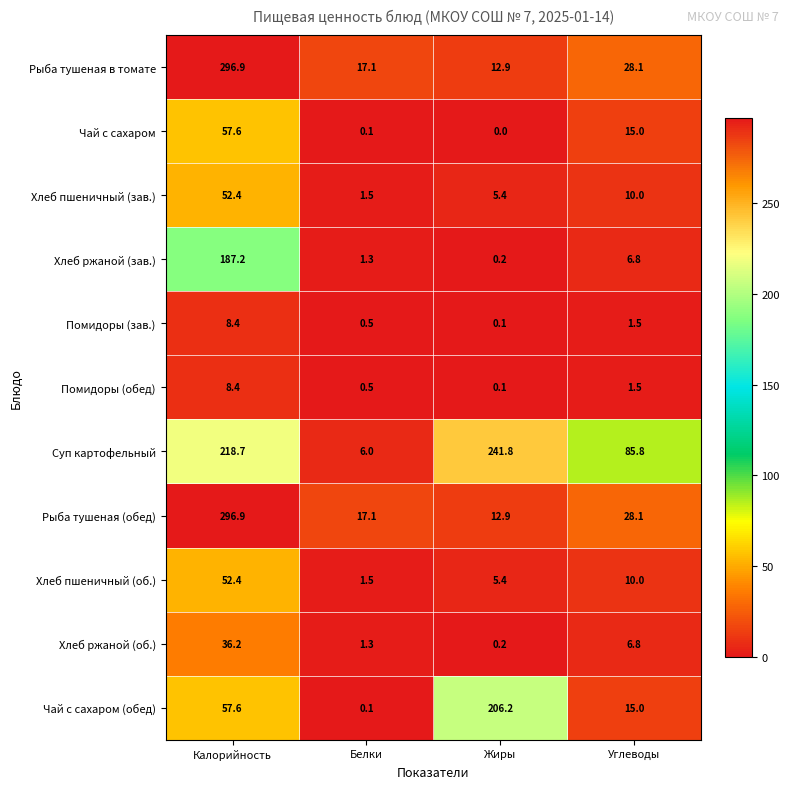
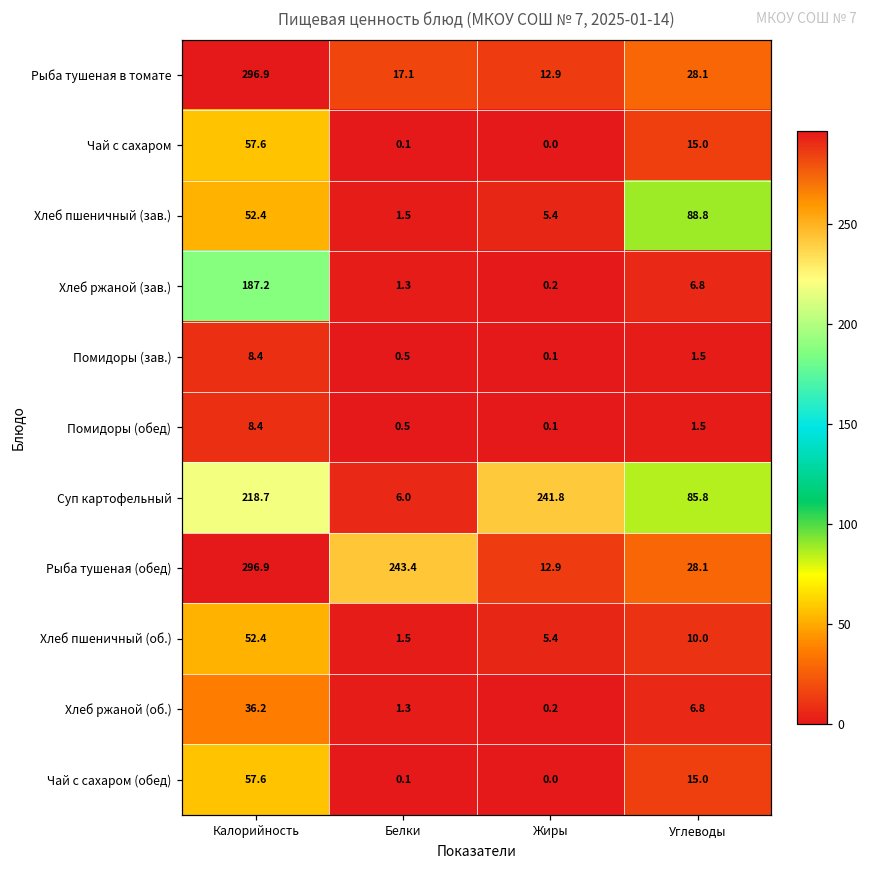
Хлеб пшеничный (зав.), Углеводы: 10.0 -> 88.8
Рыба тушеная (обед), Белки: 17.1 -> 243.4
Чай с сахаром (обед), Жиры: 206.2 -> 0.0
